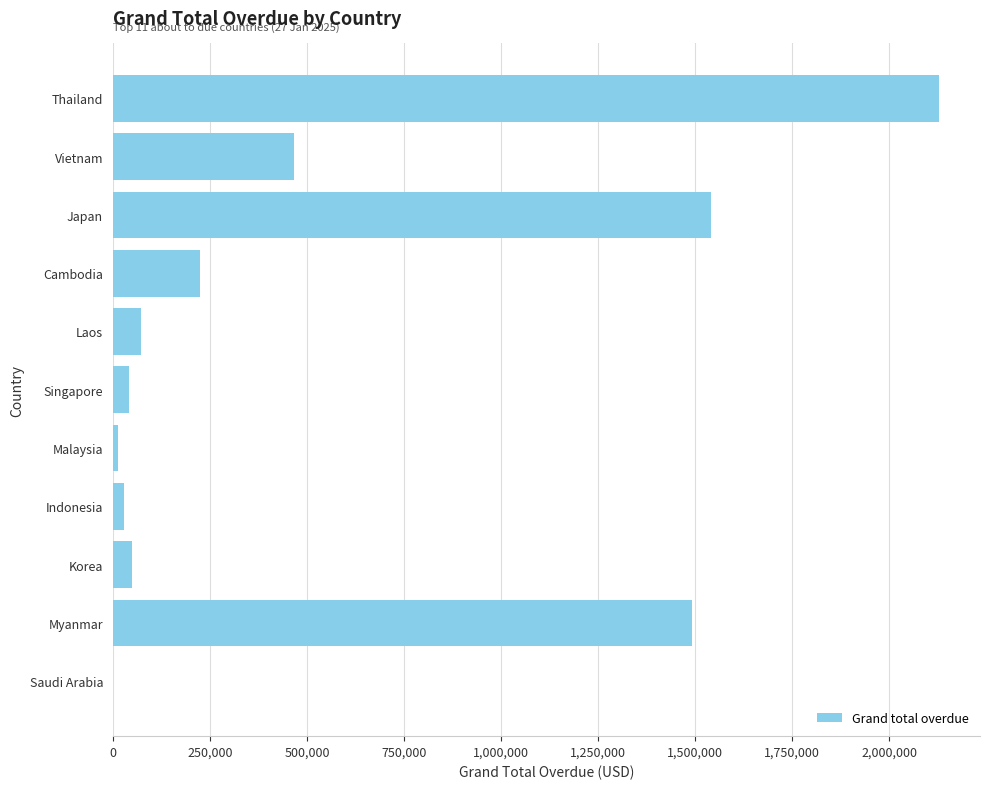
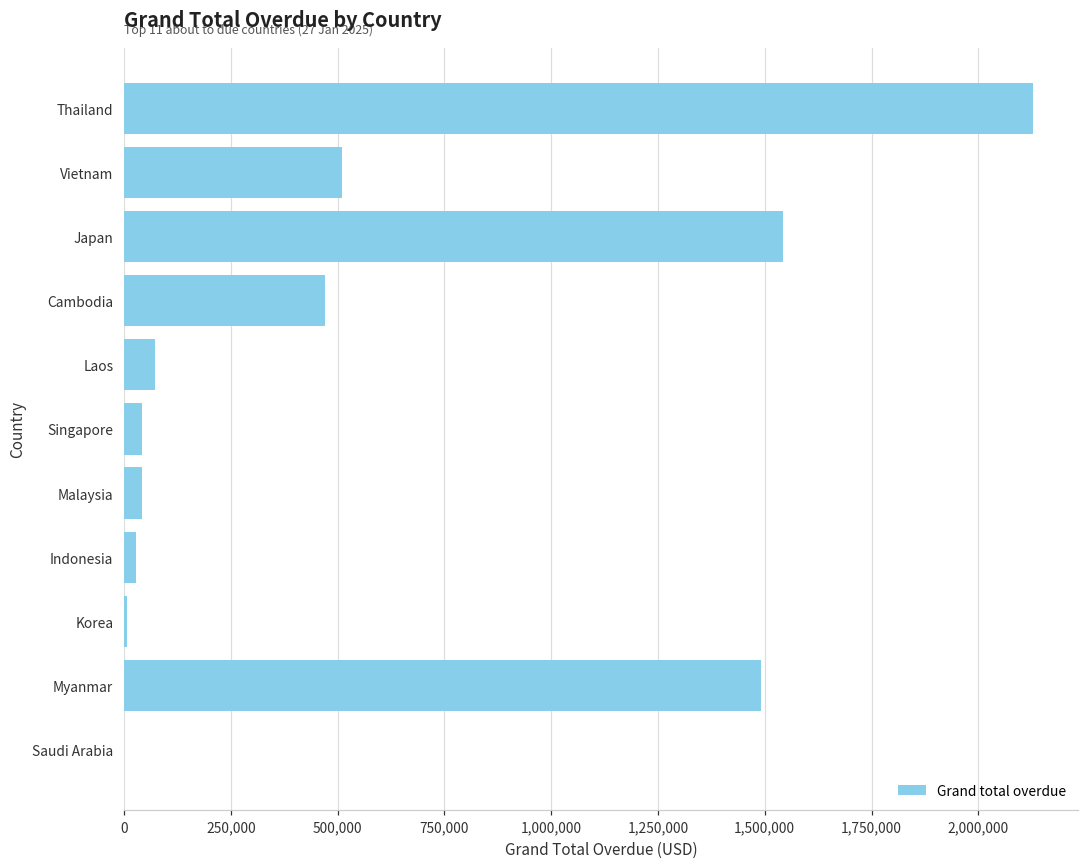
Vietnam: 470,000 -> 510,000
Cambodia: 220,000 -> 470,000
Malaysia: 10,000 -> 40,000
Korea: 50,000 -> 10,000
